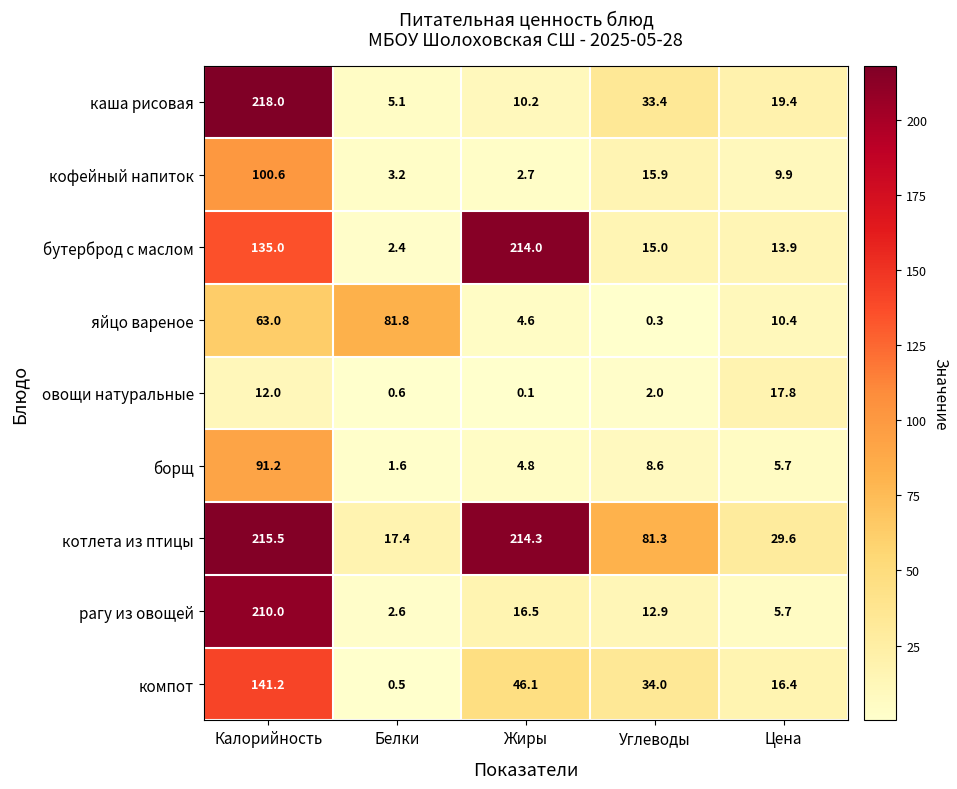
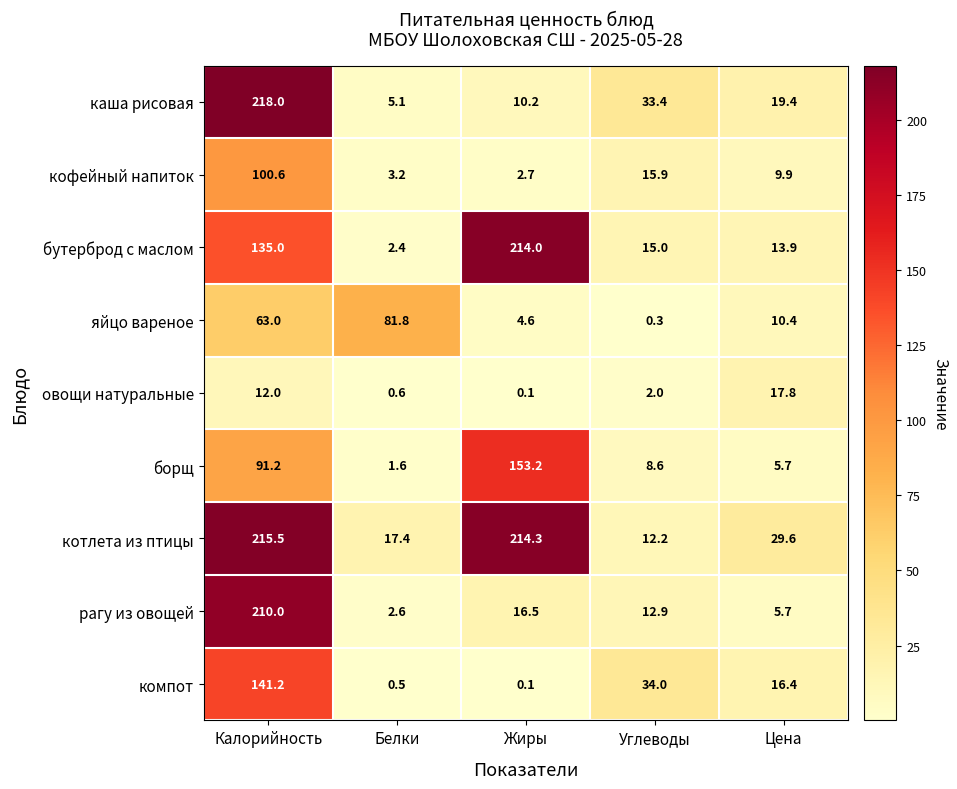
борщ, Жиры: 4.8 -> 153.2
котлета из птицы, Углеводы: 81.3 -> 12.2
компот, Жиры: 46.1 -> 0.1
